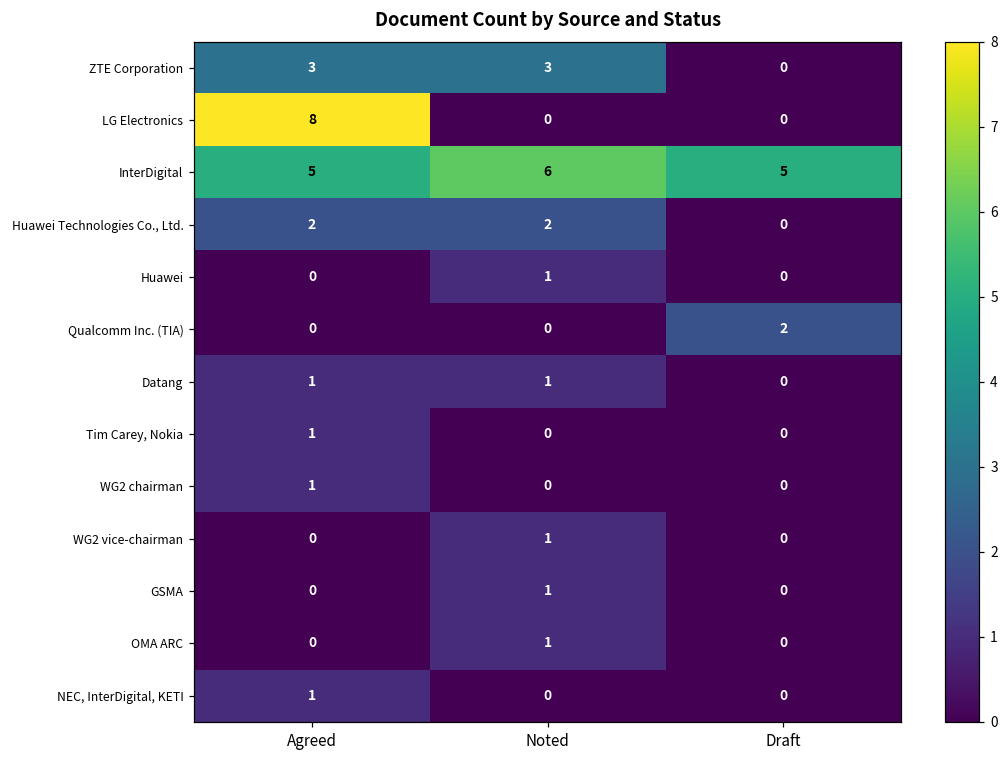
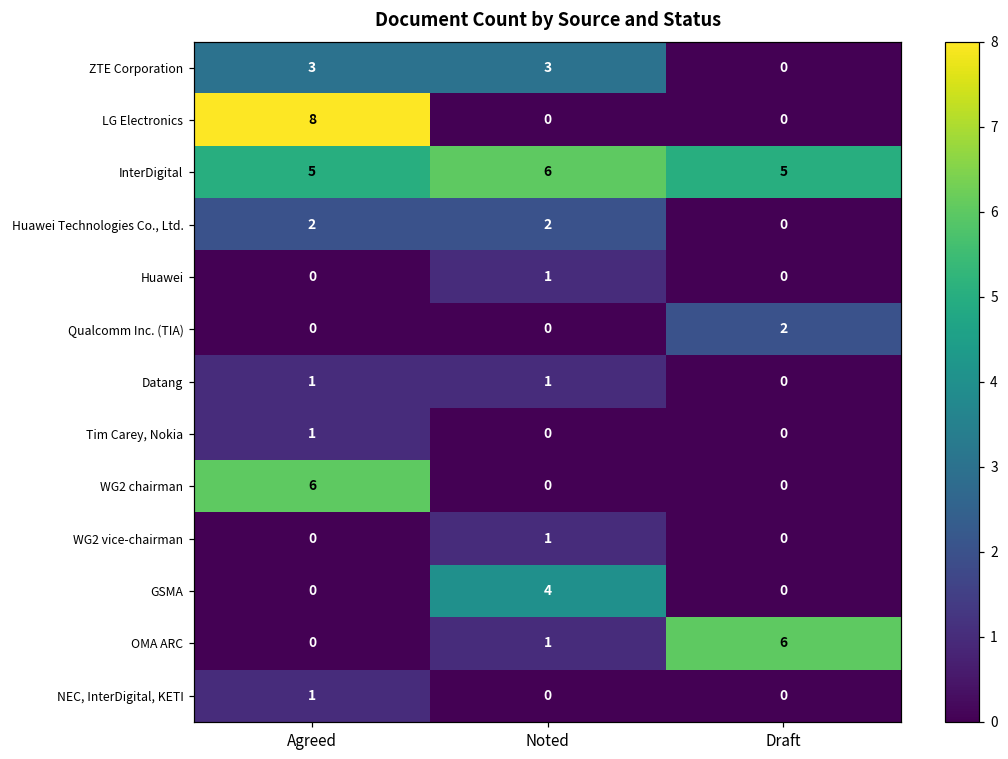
WG2 chairman, Agreed: 1 -> 6
GSMA, Noted: 1 -> 4
OMA ARC, Draft: 0 -> 6
